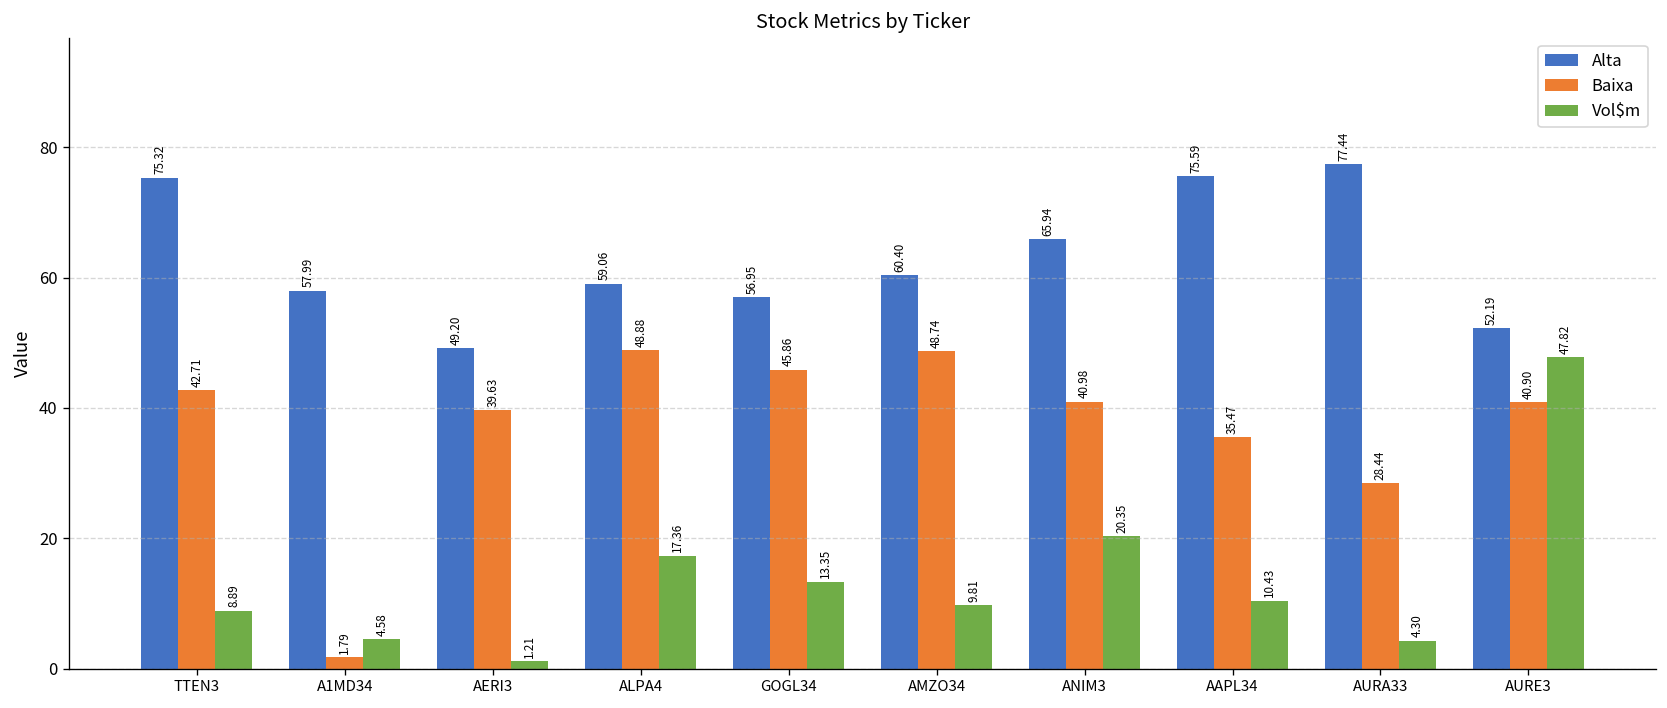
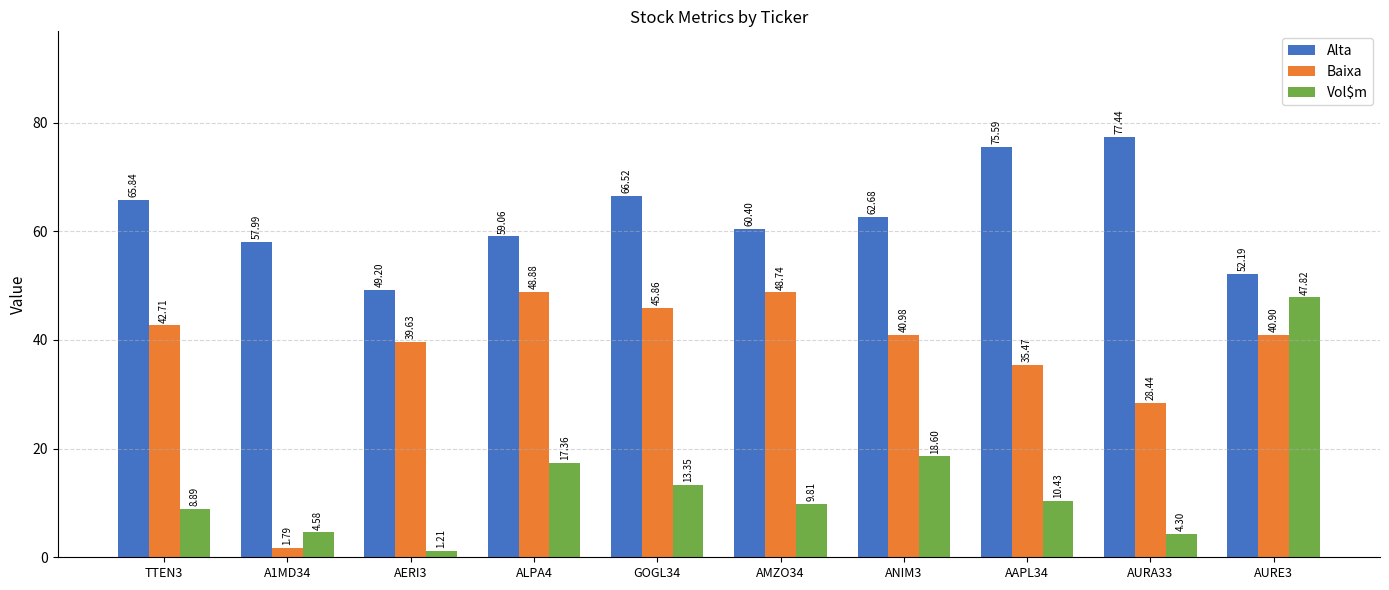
Alta, TTEN3: 75.32 -> 65.84
Alta, GOGL34: 56.95 -> 66.52
Alta, ANIM3: 65.94 -> 62.68
Vol$m, ANIM3: 20.35 -> 18.60
